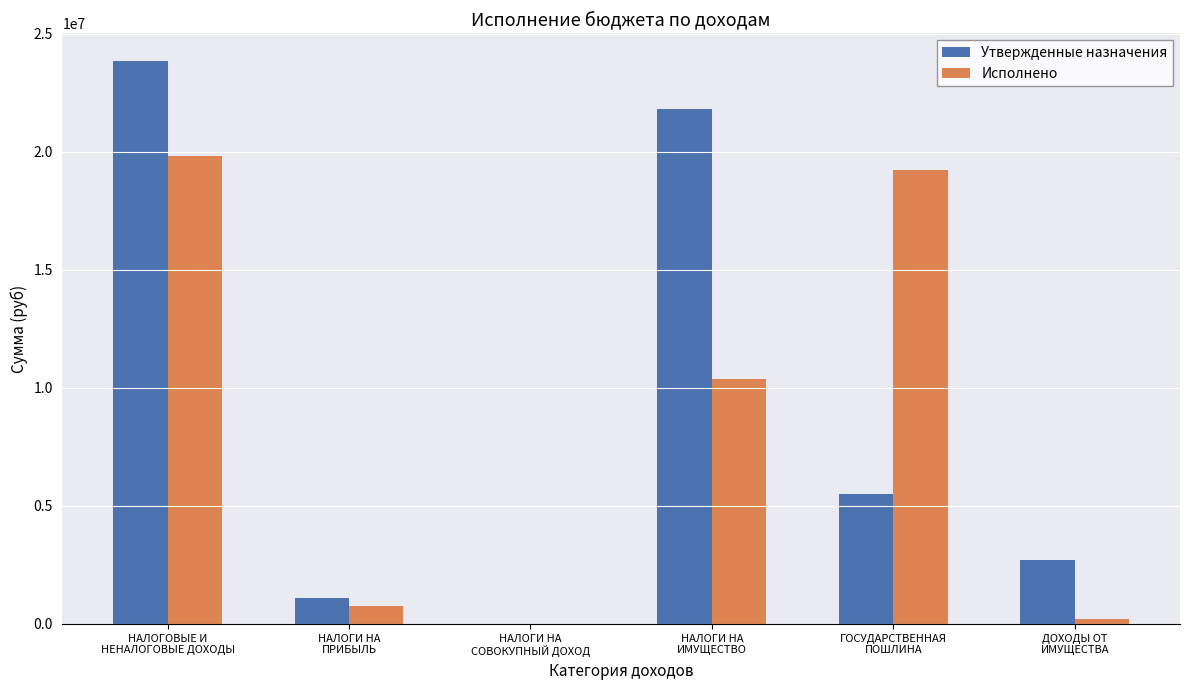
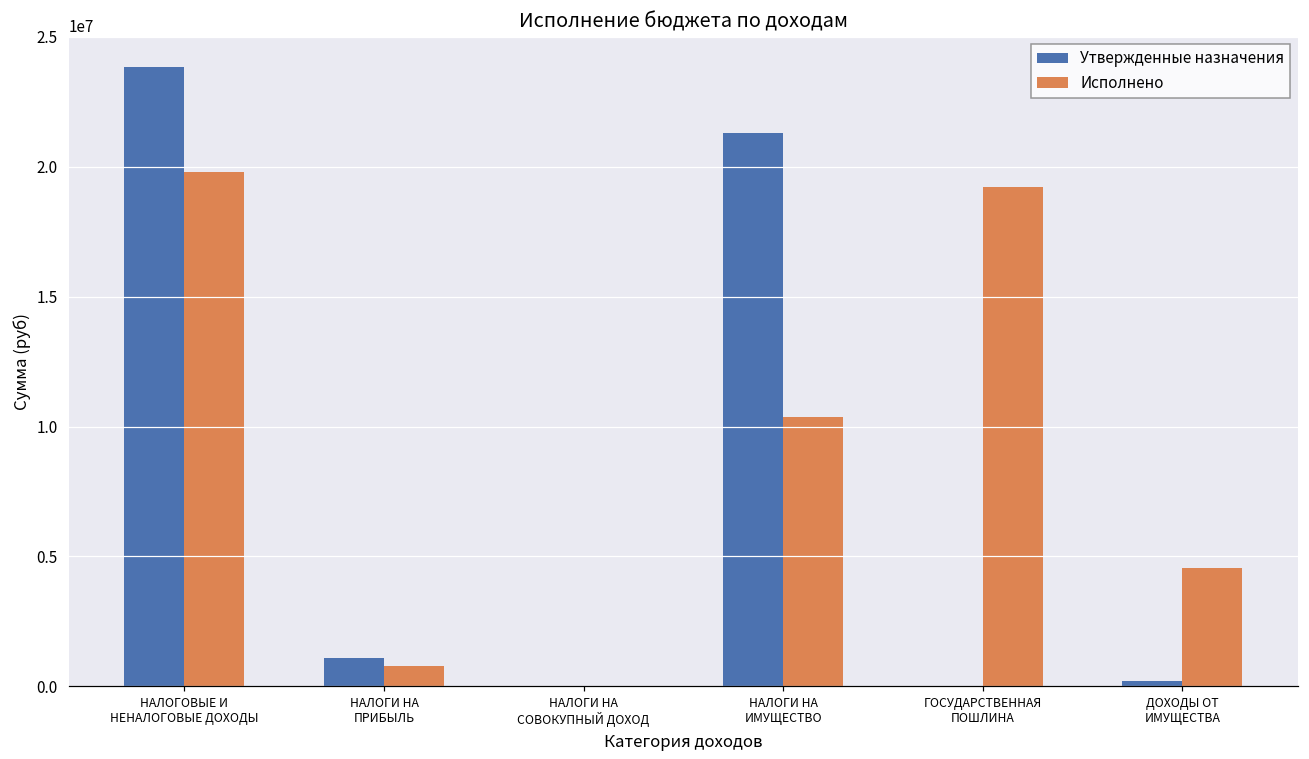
Утвержденные назначения, НАЛОГИ НА ИМУЩЕСТВО: 21800000 -> 21300000
Утвержденные назначения, ГОСУДАРСТВЕННАЯ ПОШЛИНА: 5500000 -> 0
Утвержденные назначения, ДОХОДЫ ОТ ИМУЩЕСТВА: 2700000 -> 200000
Исполнено, ДОХОДЫ ОТ ИМУЩЕСТВА: 200000 -> 4500000
